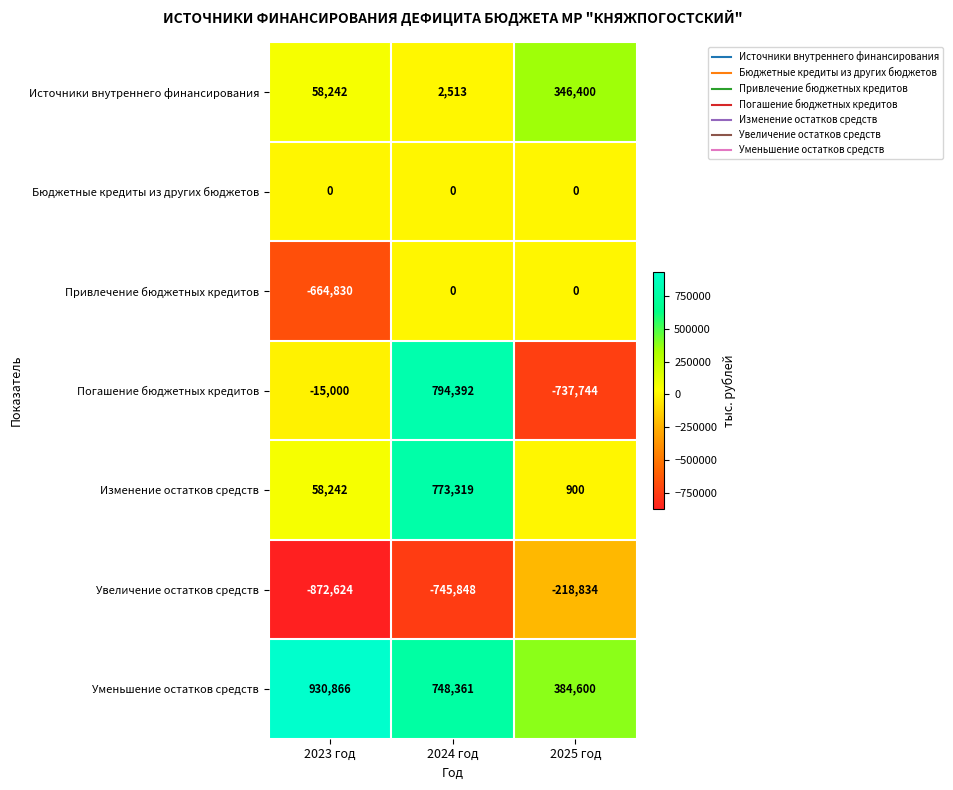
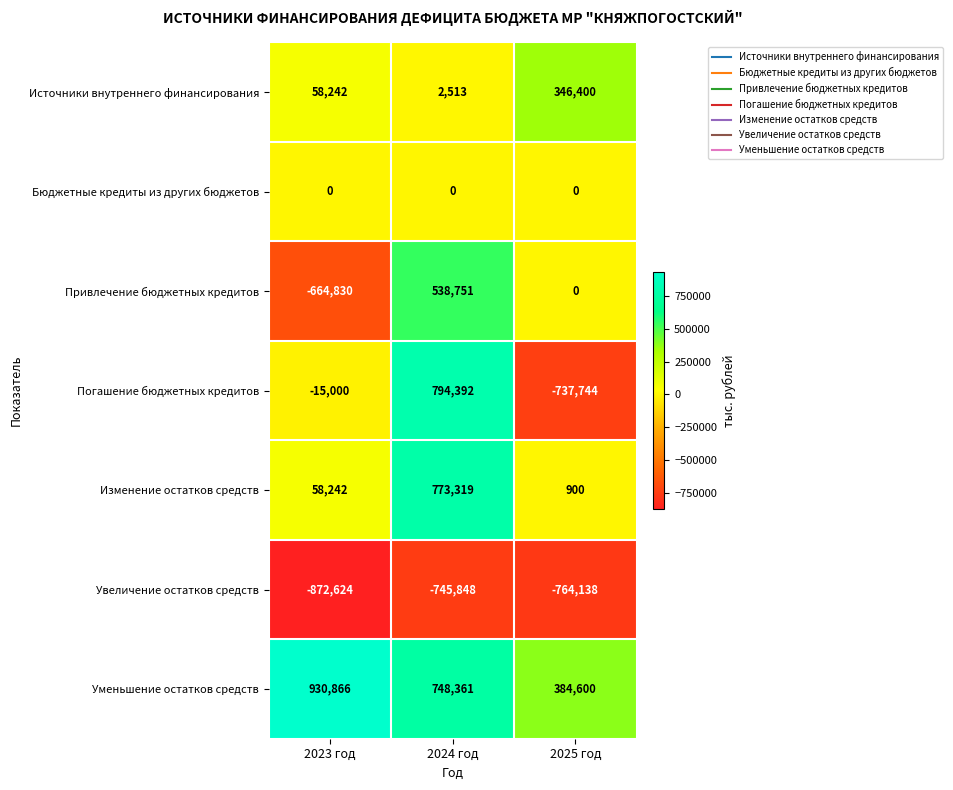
Привлечение бюджетных кредитов, 2024 год: 0 -> 538,751
Увеличение остатков средств, 2025 год: -218,834 -> -764,138
